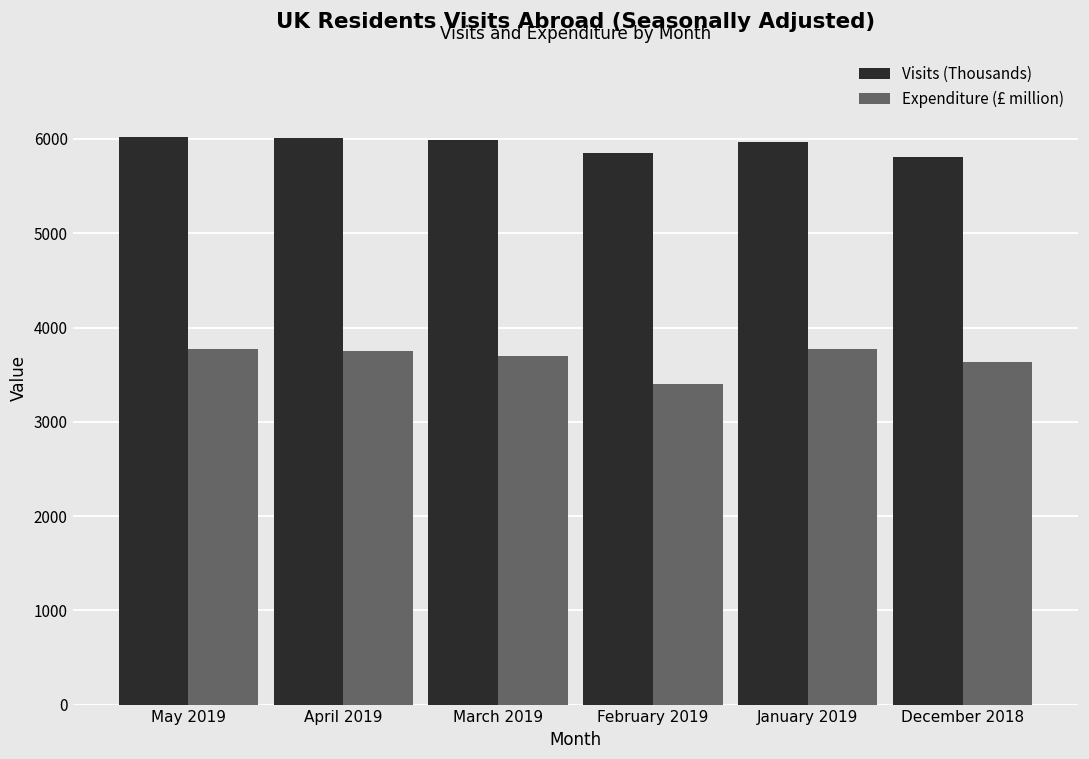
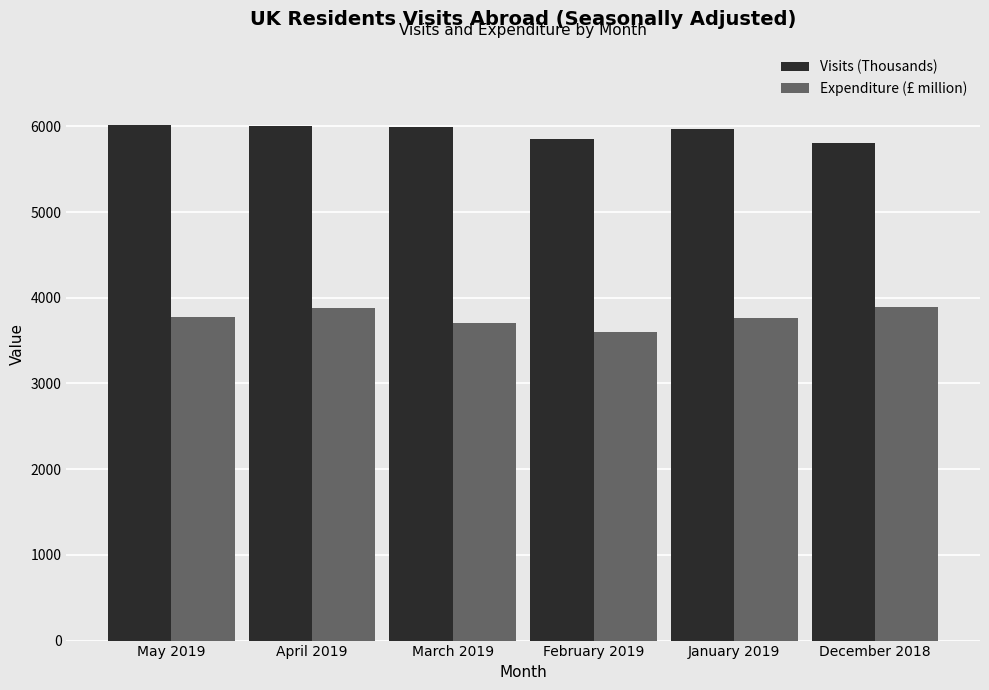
Expenditure (£ million), April 2019: 3800 -> 3900
Expenditure (£ million), February 2019: 3400 -> 3600
Expenditure (£ million), December 2018: 3600 -> 3900
